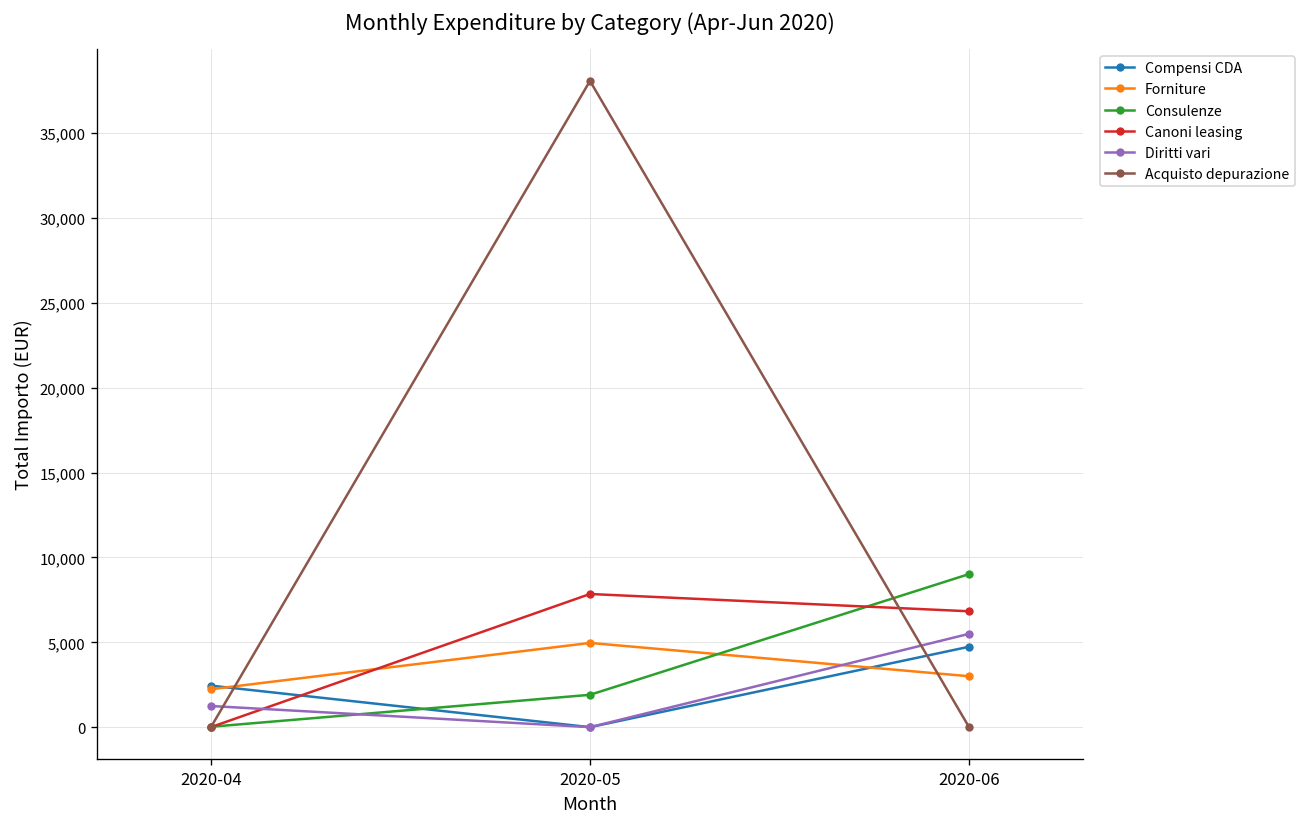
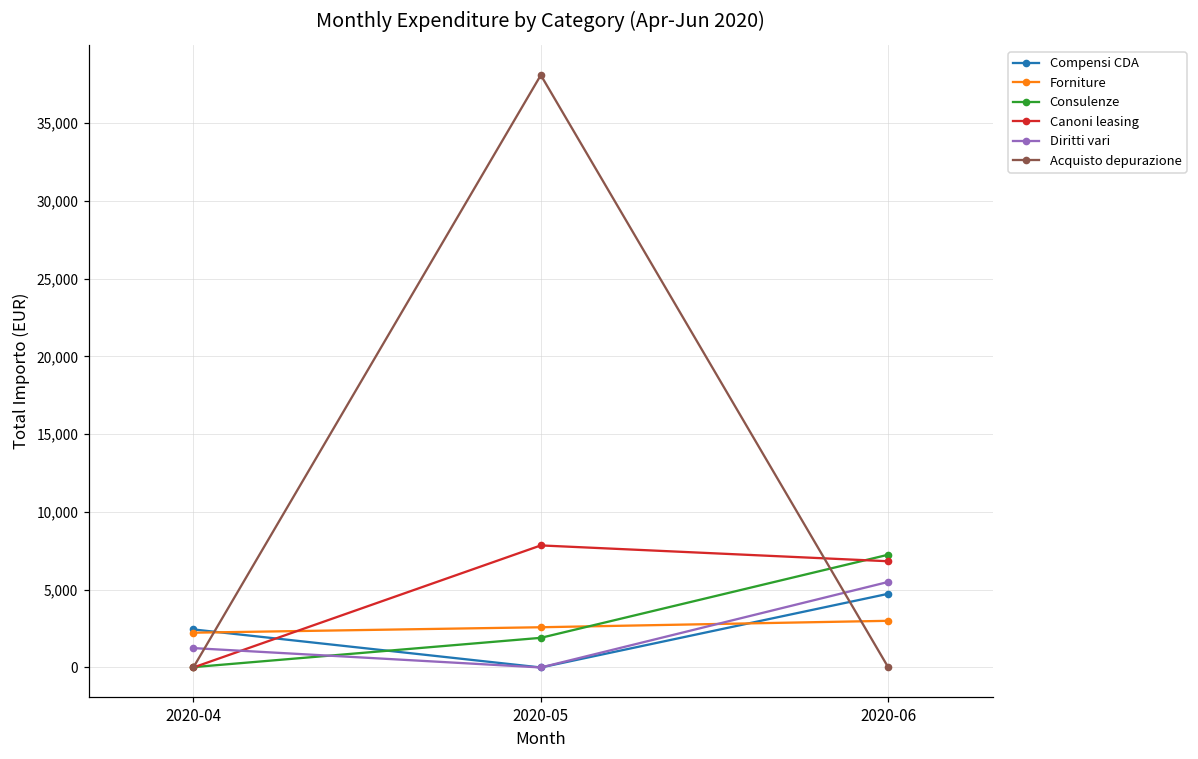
Forniture, 2020-05: 5,000 -> 2,600
Consulenze, 2020-06: 9,000 -> 7,200
